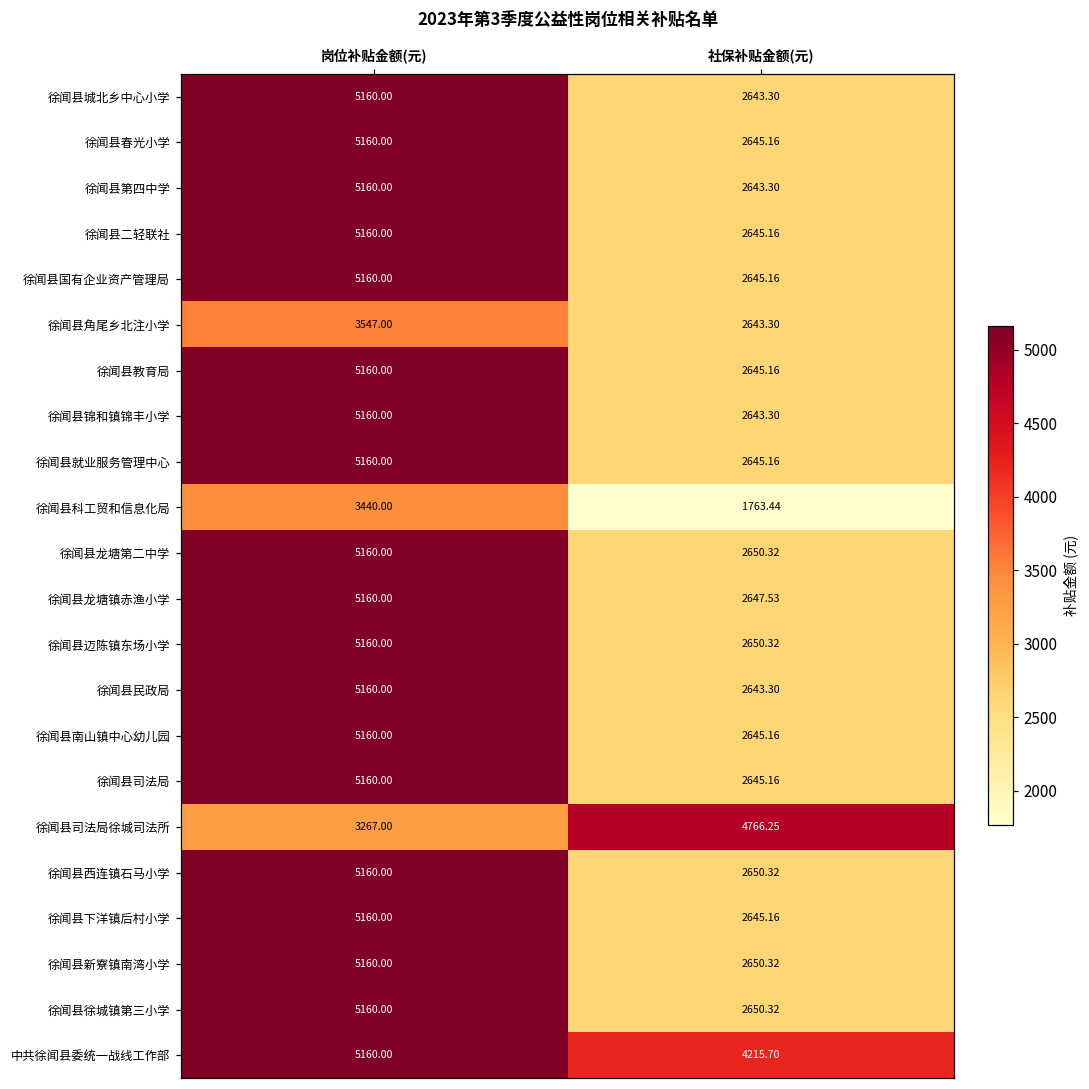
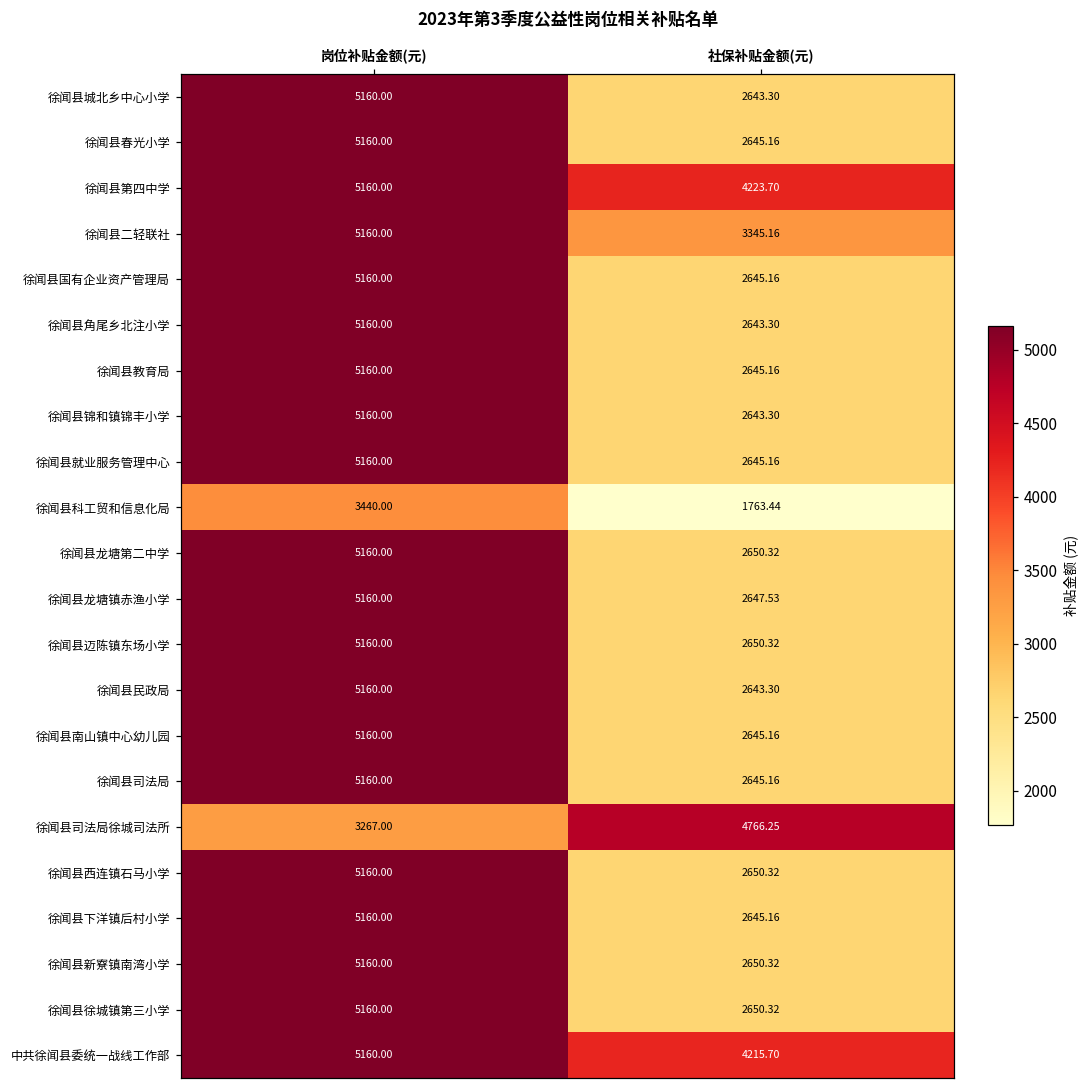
徐闻县第四中学, 社保补贴金额(元): 2643.30 -> 4223.70
徐闻县二轻联社, 社保补贴金额(元): 2645.16 -> 3345.16
徐闻县角尾乡北注小学, 岗位补贴金额(元): 3547.00 -> 5160.00
